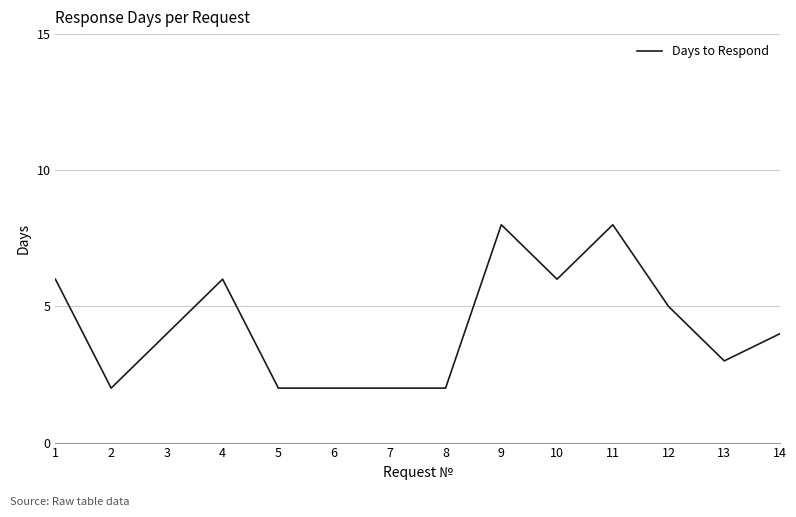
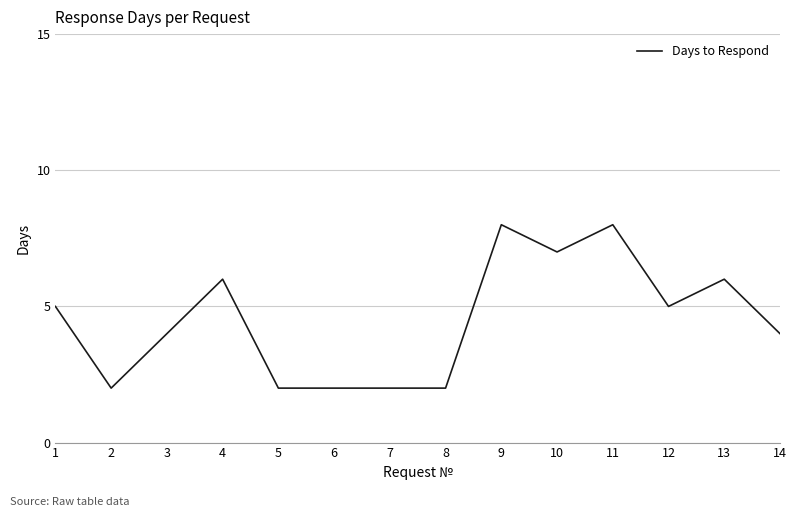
1: 6 -> 5
10: 6 -> 7
13: 3 -> 6
